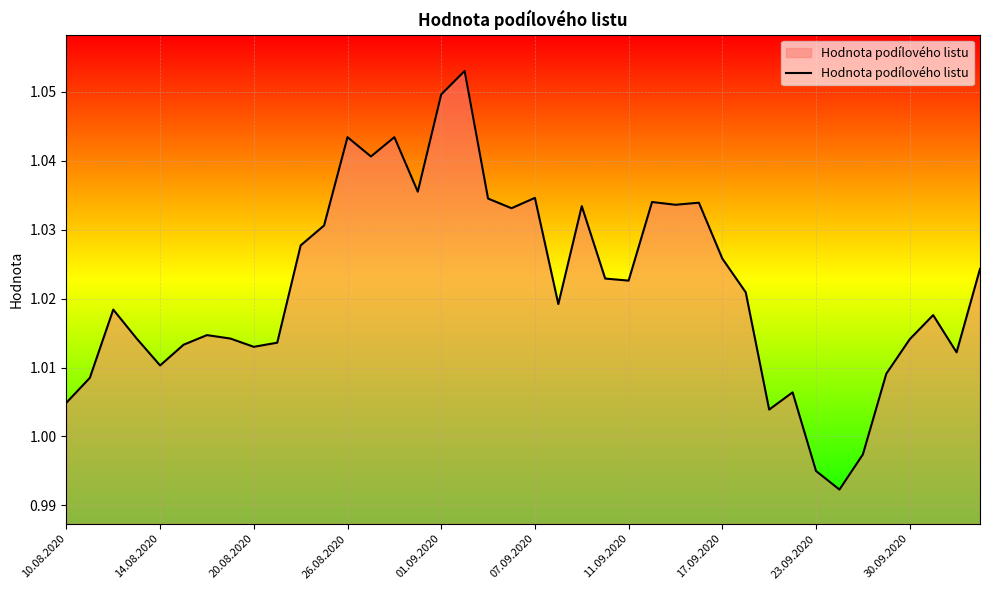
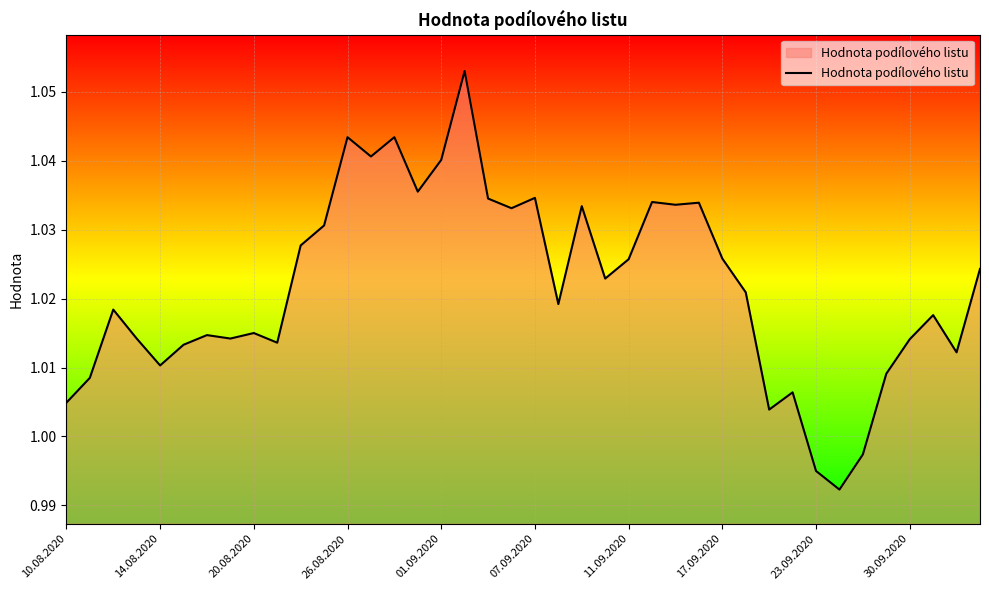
20.08.2020: 1.013 -> 1.015
01.09.2020: 1.050 -> 1.040
11.09.2020: 1.023 -> 1.026
